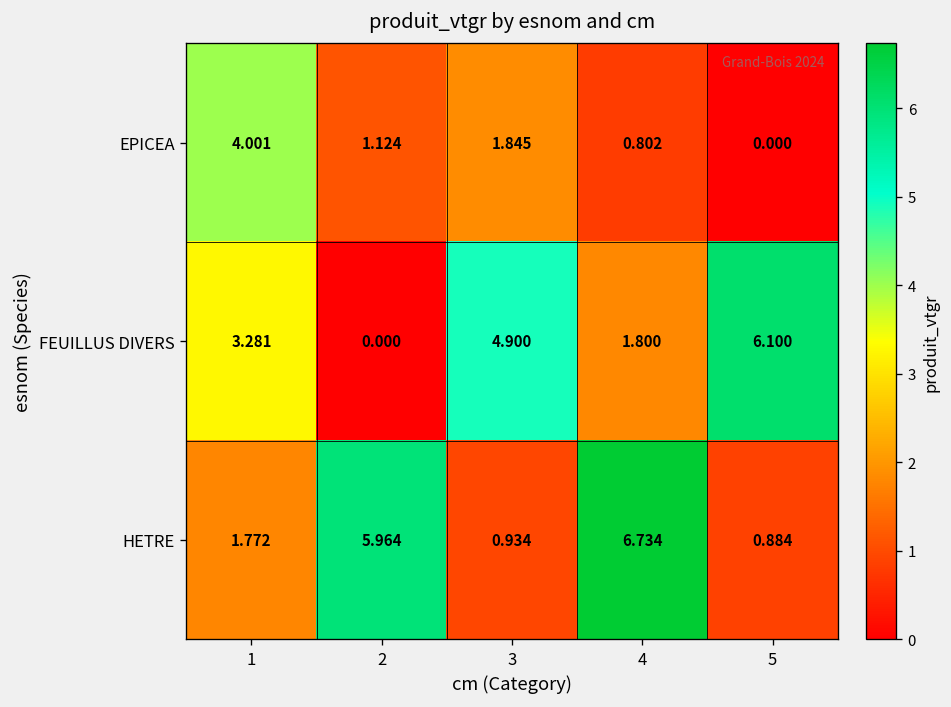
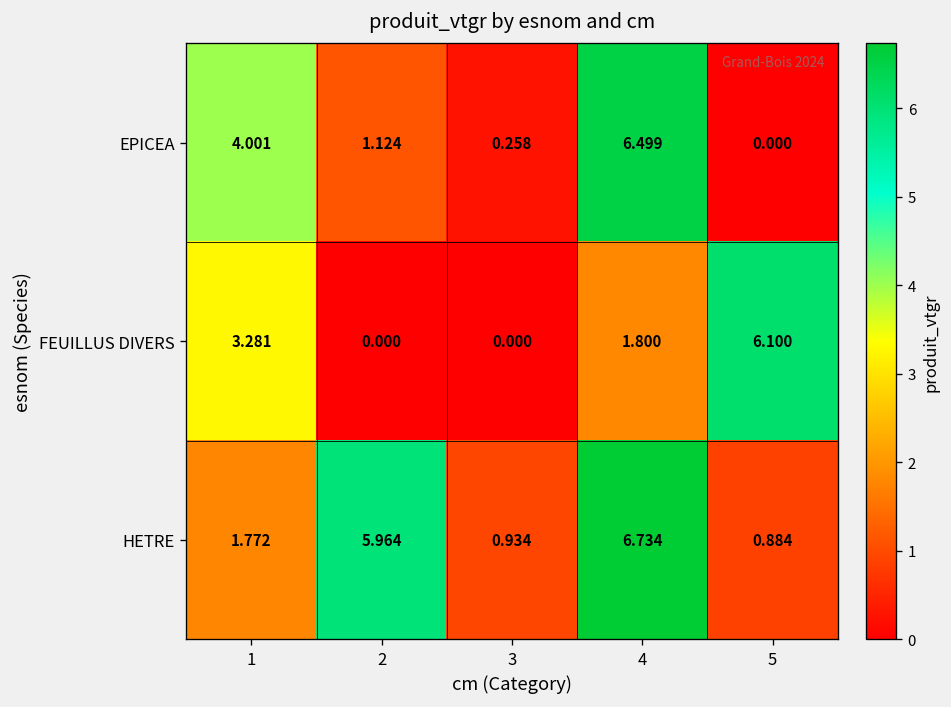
EPICEA, 3: 1.845 -> 0.258
EPICEA, 4: 0.802 -> 6.499
FEUILLUS DIVERS, 3: 4.900 -> 0.000
